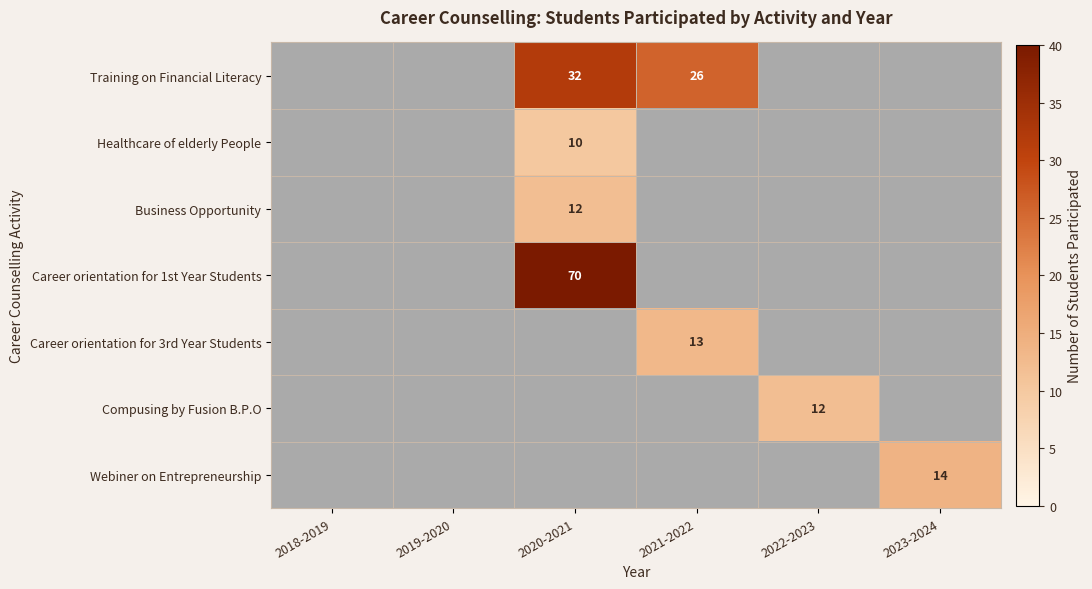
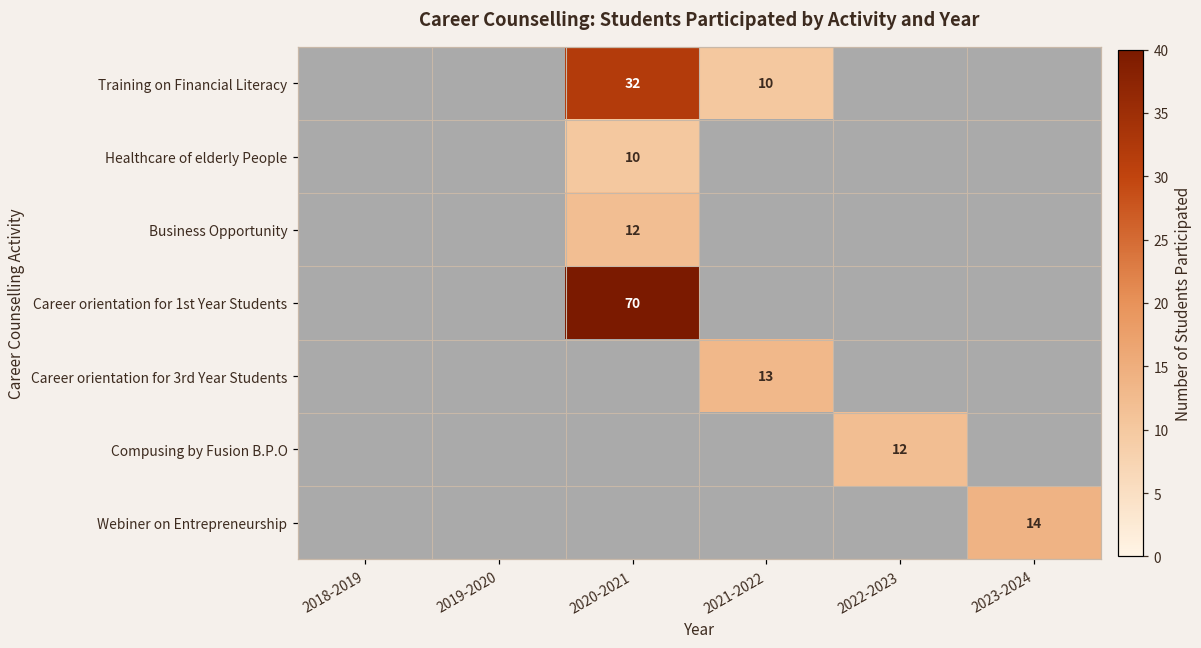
Training on Financial Literacy, 2021-2022: 26 -> 10
